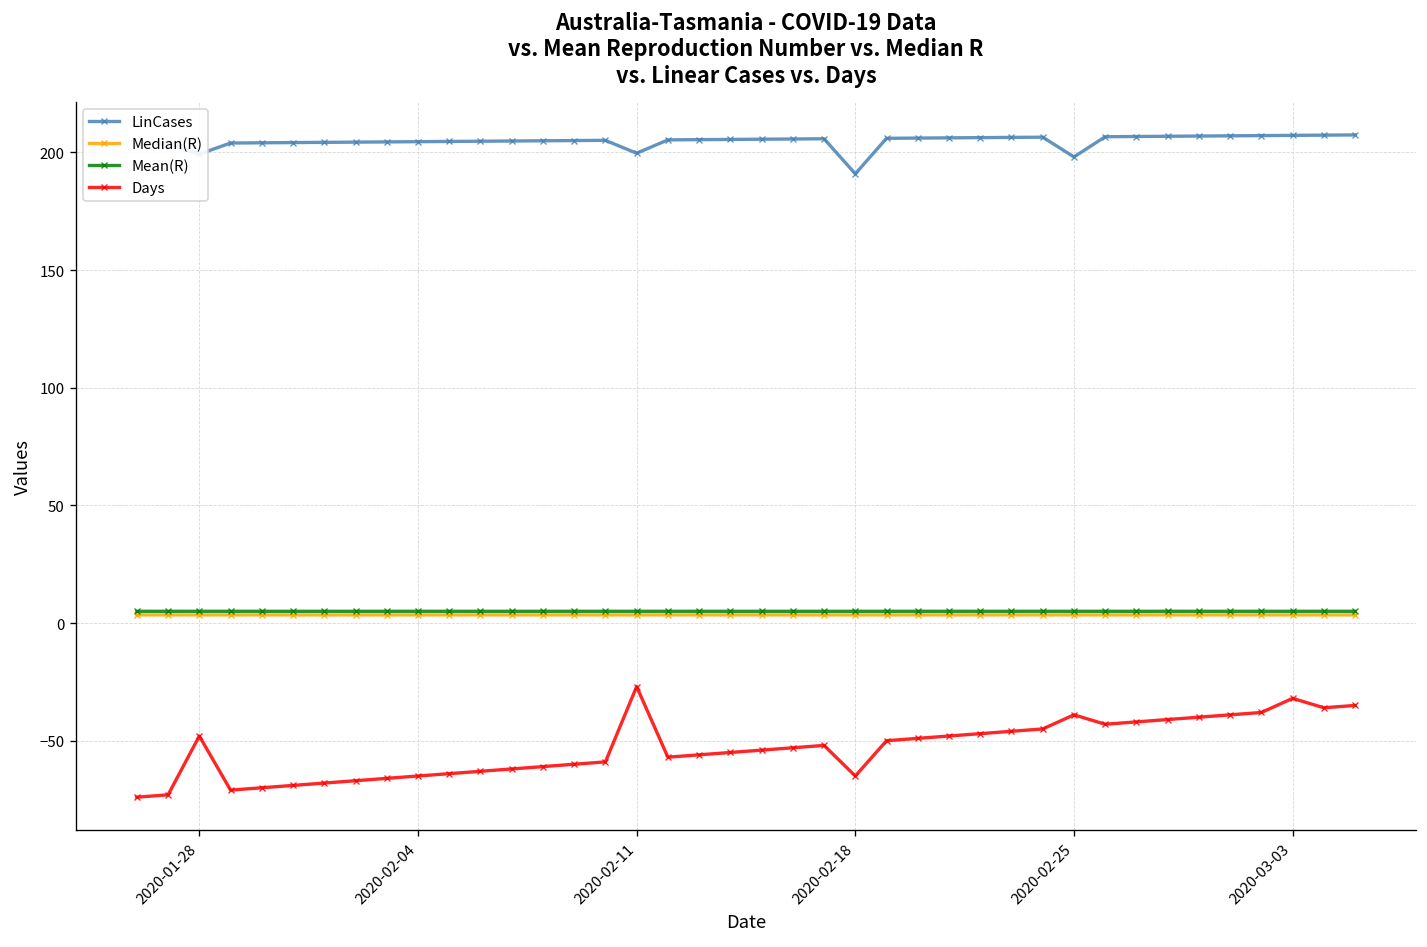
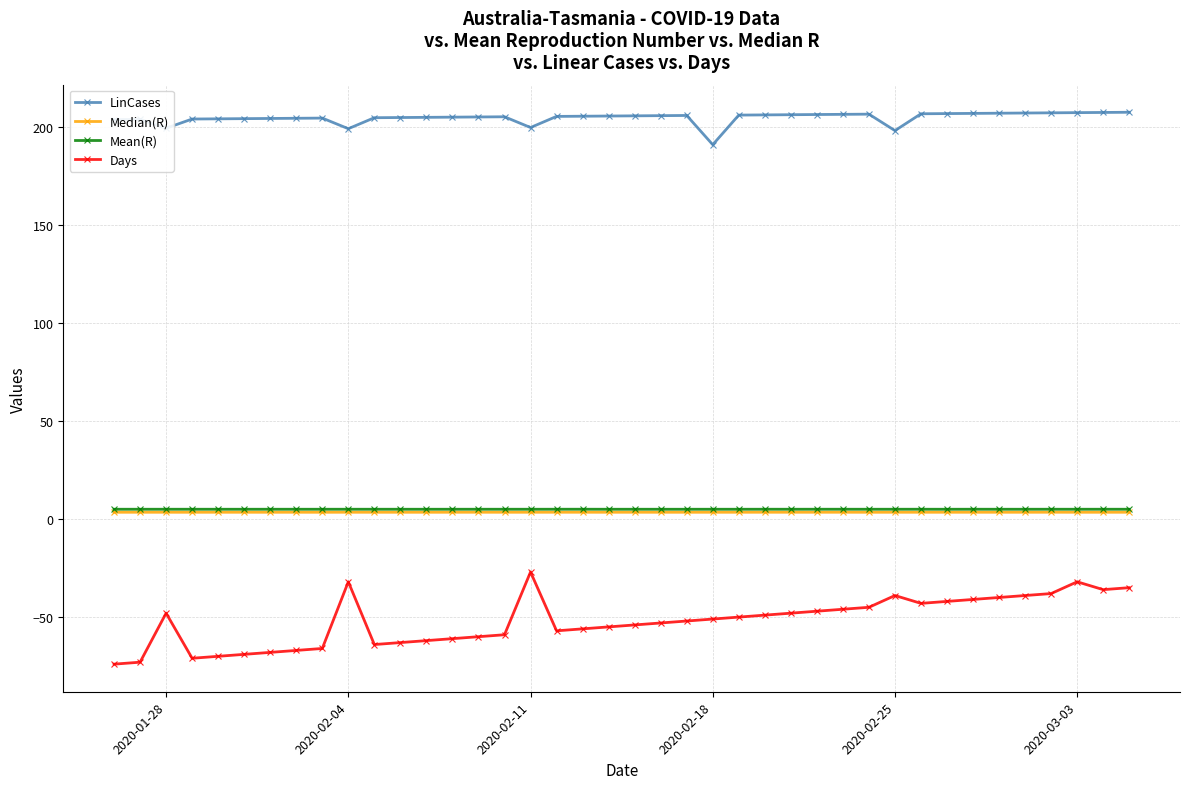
LinCases, 2020-02-04: 205 -> 199
Days, 2020-02-04: -65 -> -32
Days, 2020-02-18: -65 -> -51
